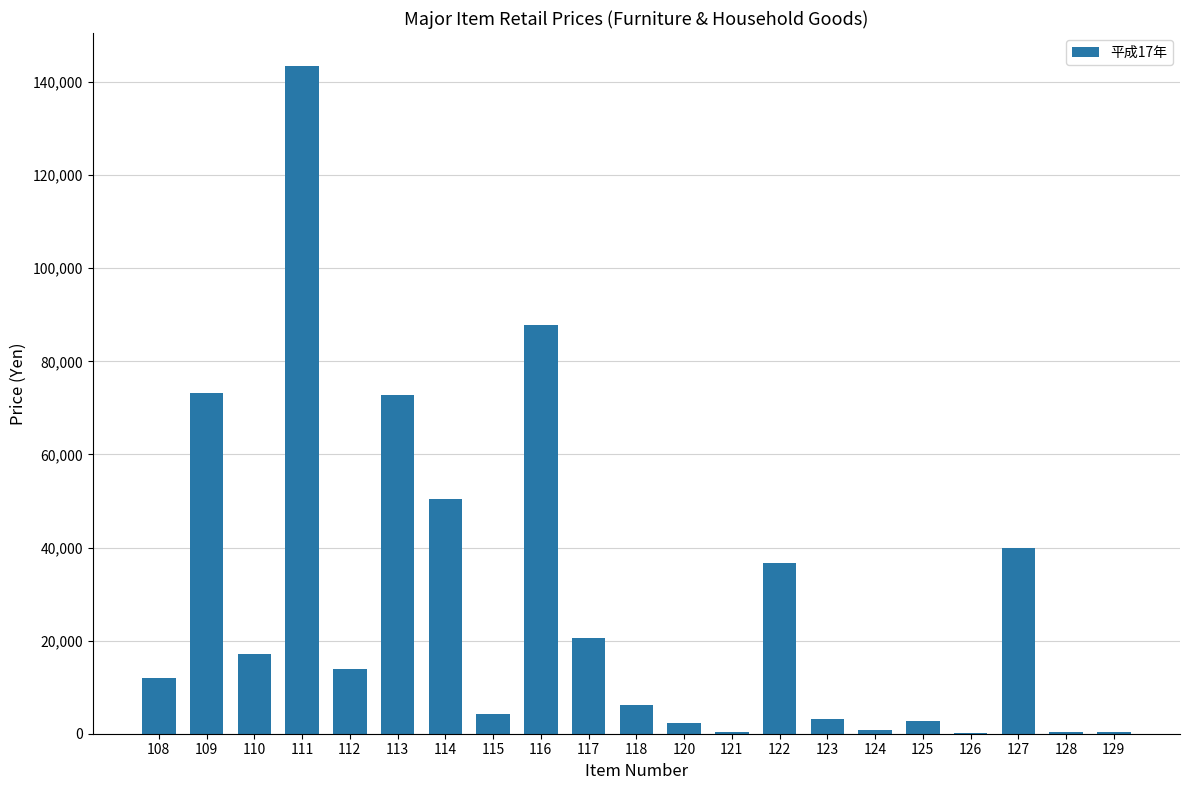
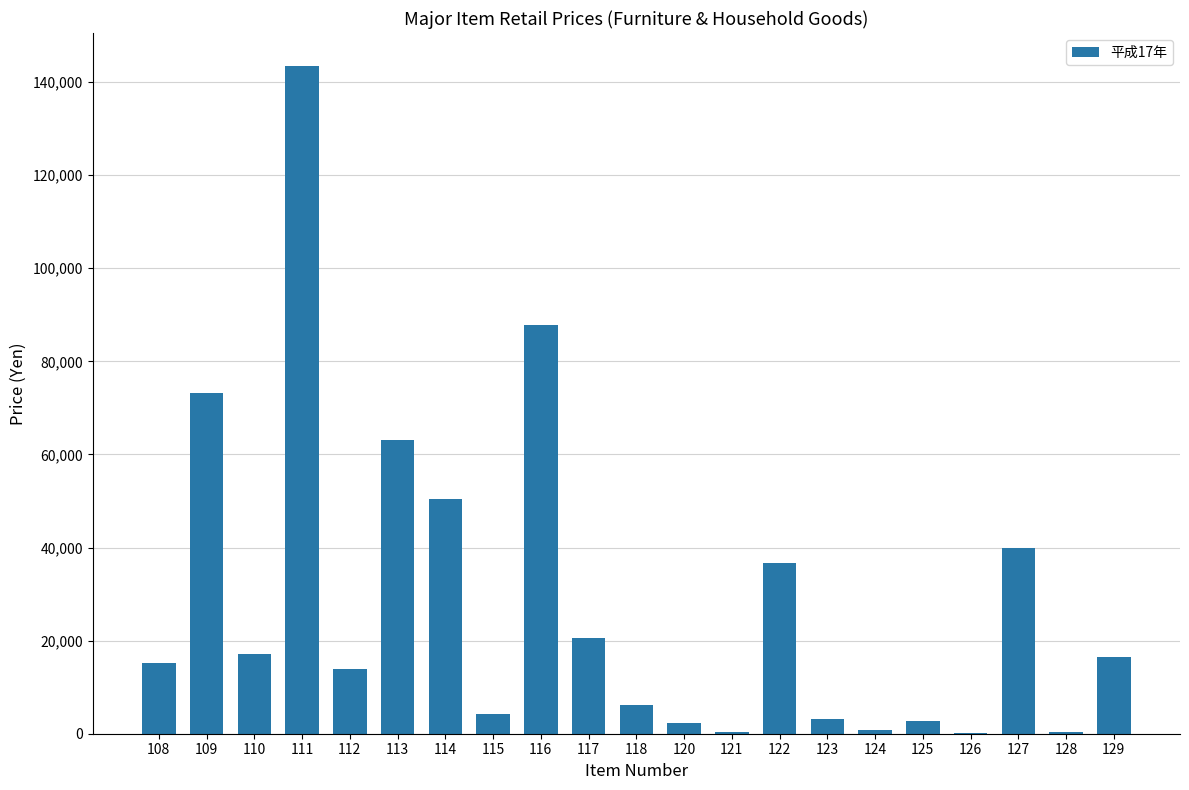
108: 12,000 -> 15,000
113: 73,000 -> 63,000
129: 0 -> 17,000
